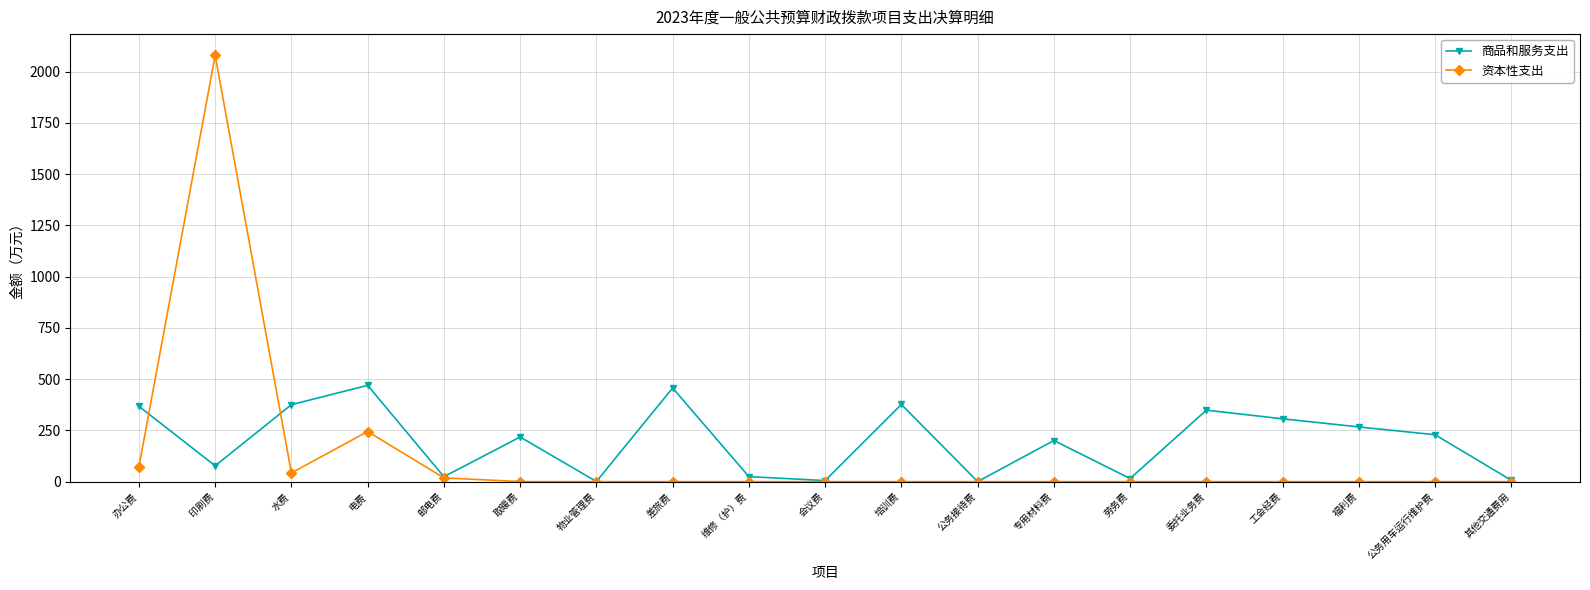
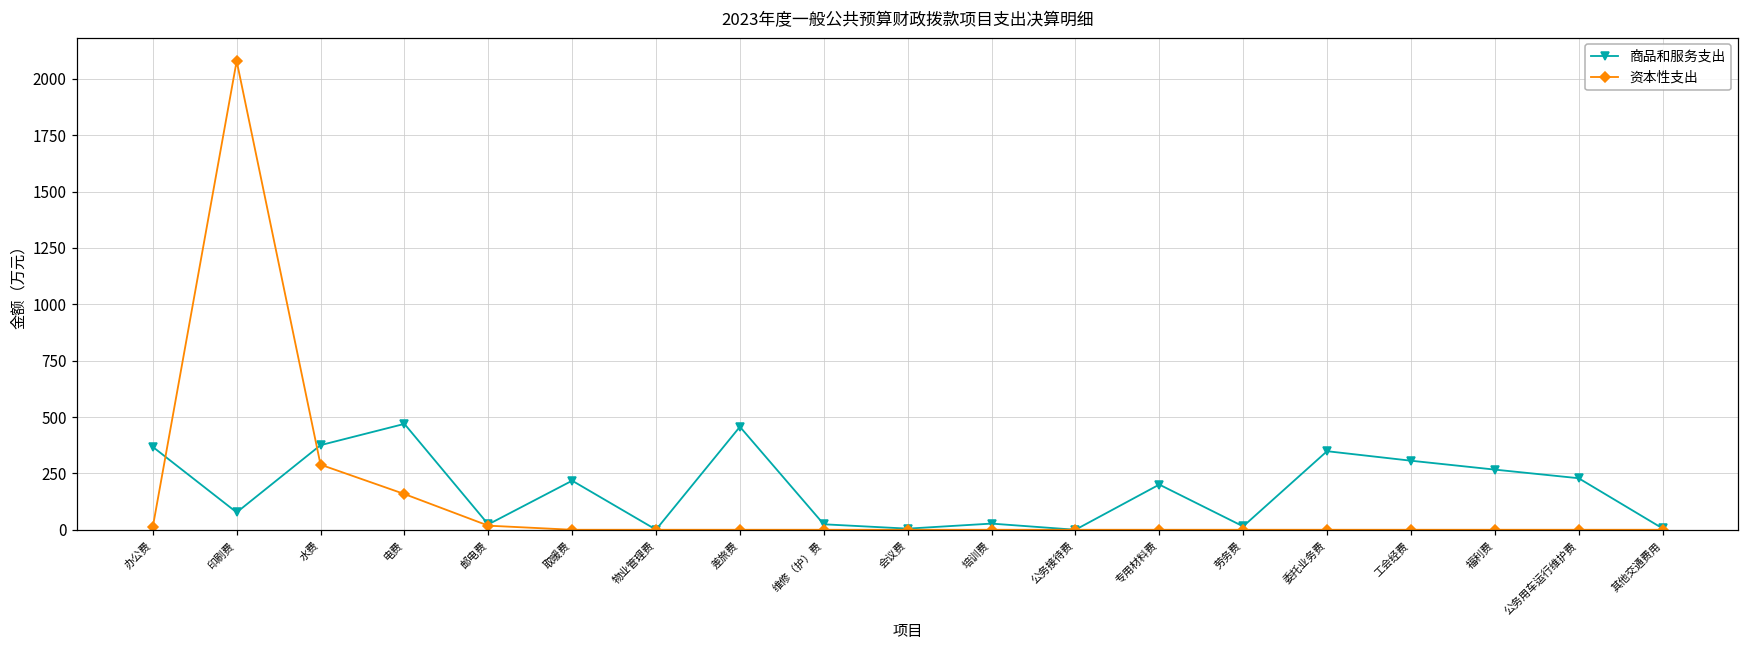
资本性支出, 办公费: 70 -> 10
资本性支出, 水费: 40 -> 290
资本性支出, 电费: 240 -> 160
商品和服务支出, 培训费: 380 -> 30
